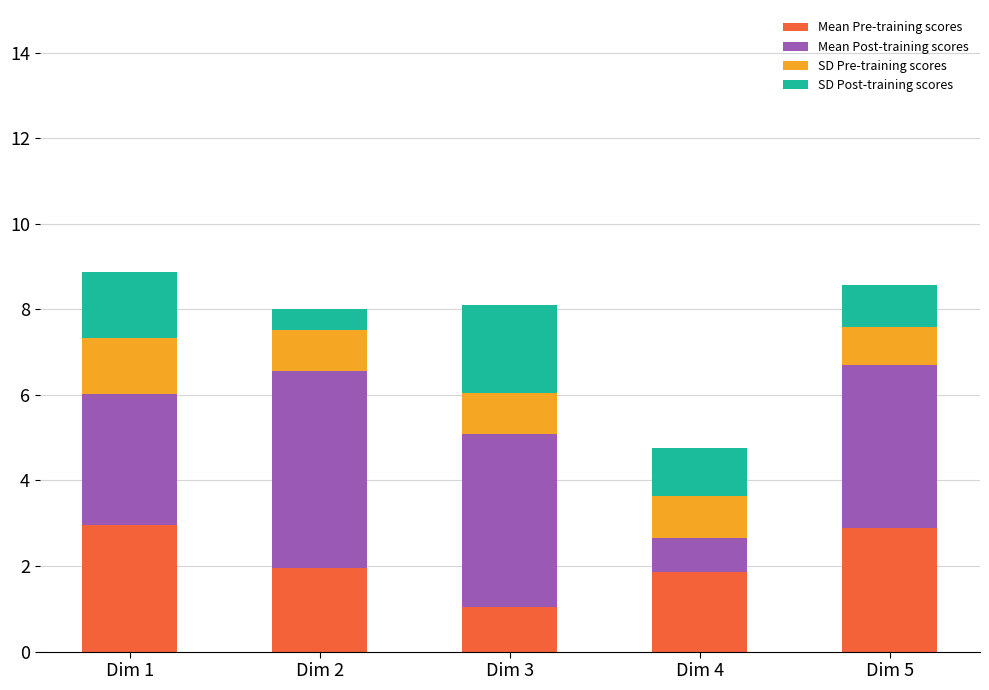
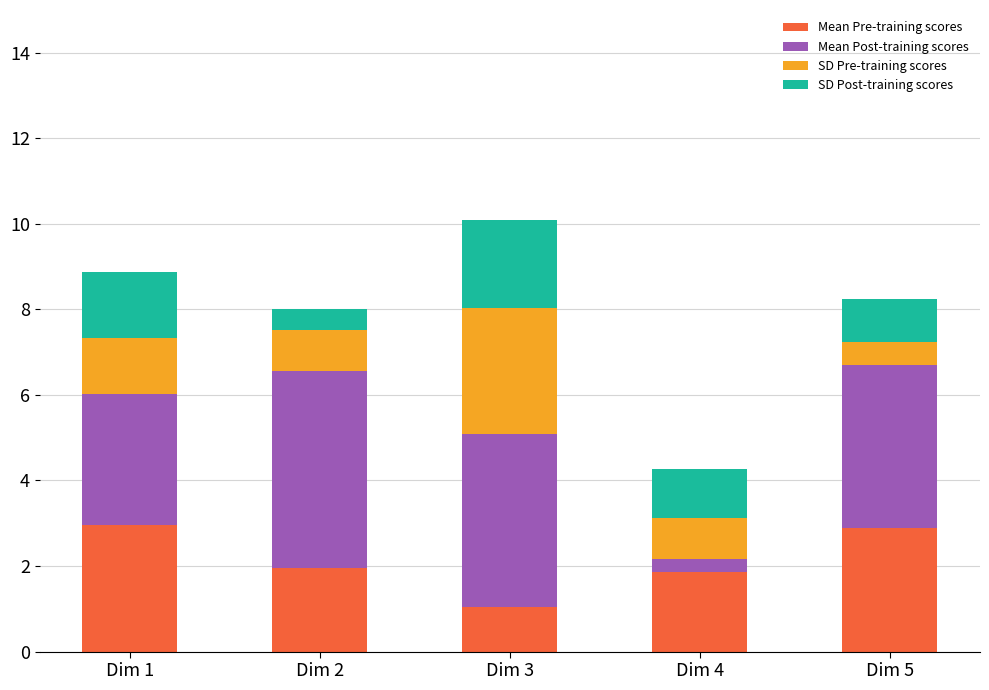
SD Pre-training scores, Dim 3: 1.0 -> 2.9
Mean Post-training scores, Dim 4: 0.8 -> 0.3
SD Pre-training scores, Dim 5: 0.9 -> 0.5
